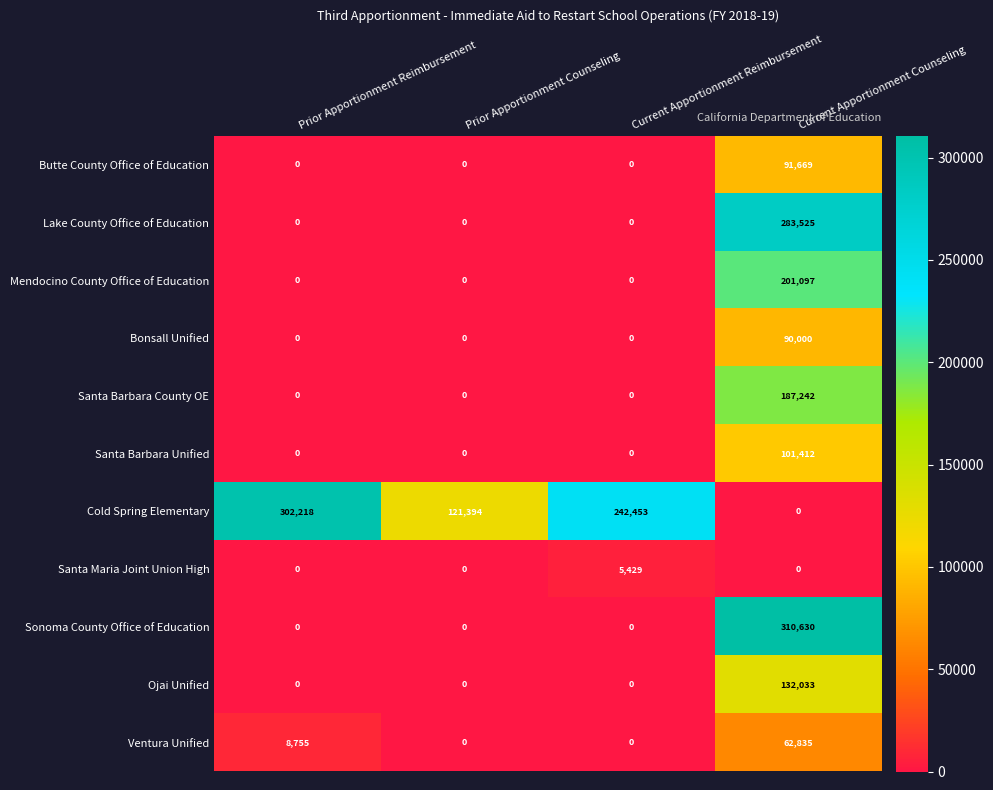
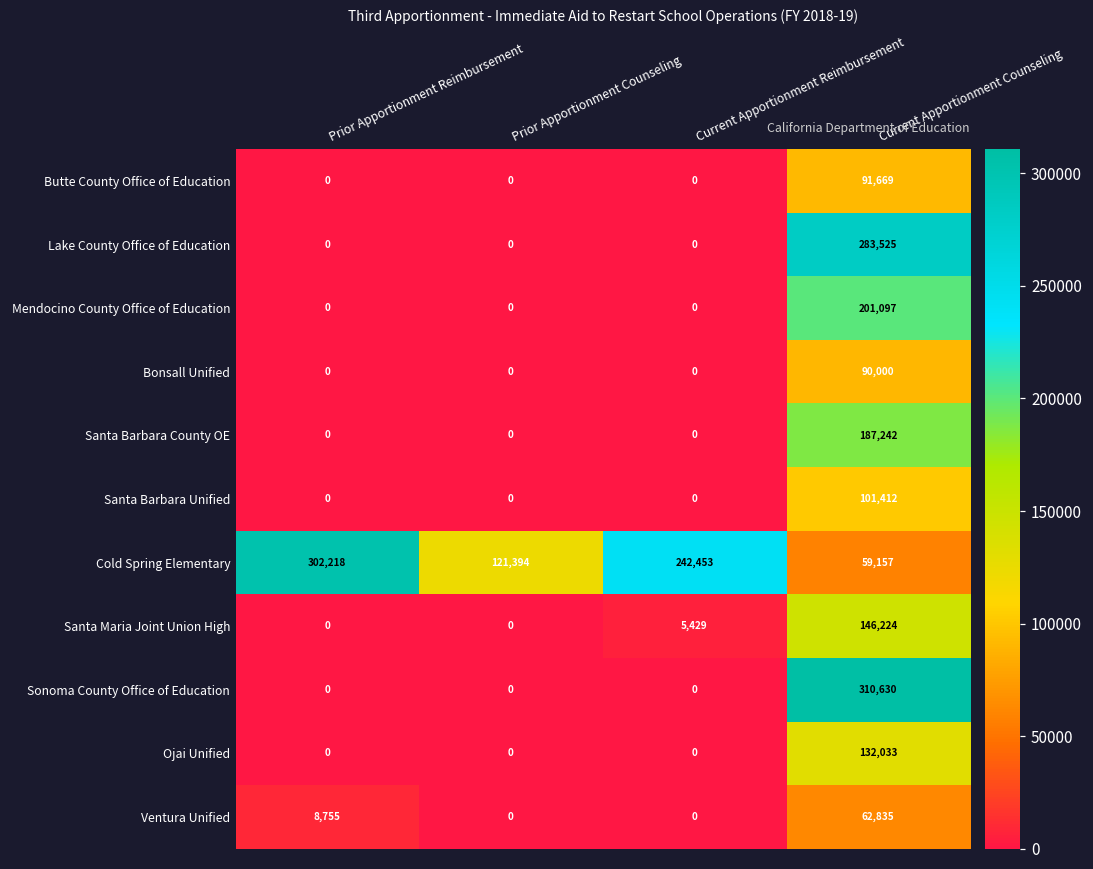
Cold Spring Elementary, Current Apportionment Counseling: 0 -> 59,157
Santa Maria Joint Union High, Current Apportionment Counseling: 0 -> 146,224
